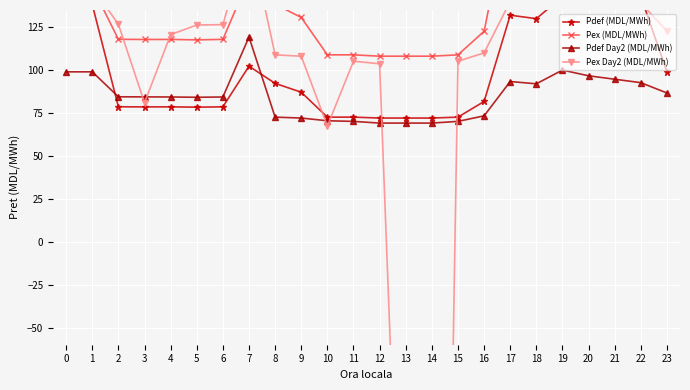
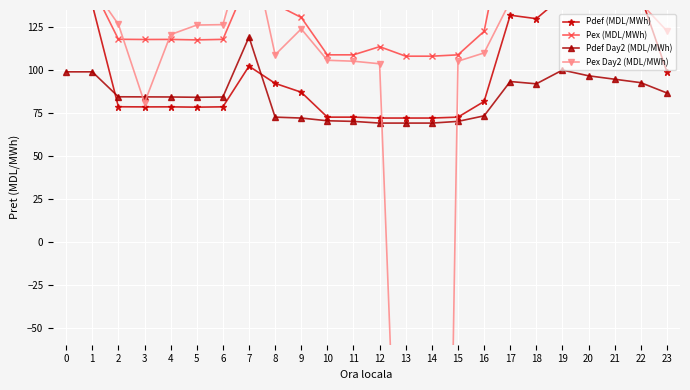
Pex Day2 (MDL/MWh), 9: 108 -> 124
Pex Day2 (MDL/MWh), 10: 67 -> 106
Pex (MDL/MWh), 12: 108 -> 114
